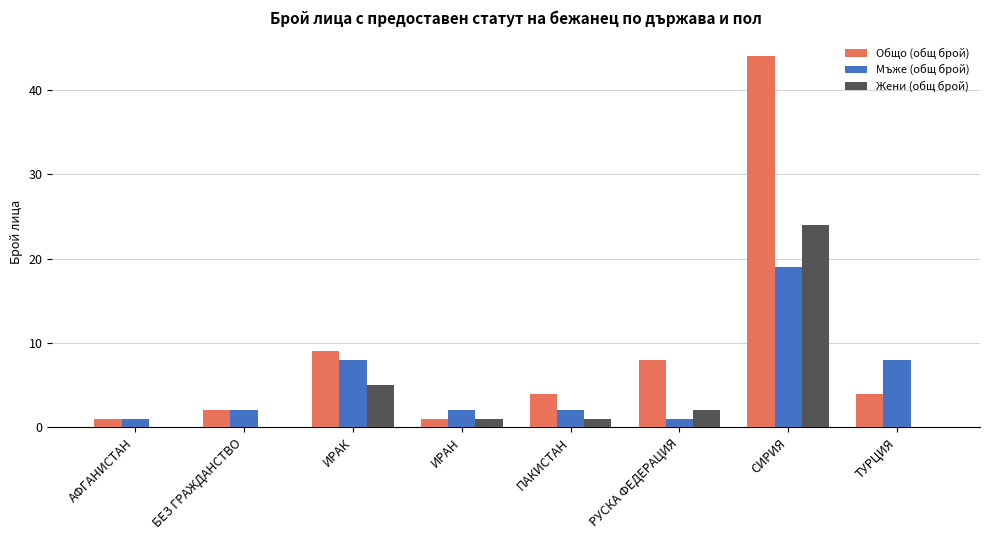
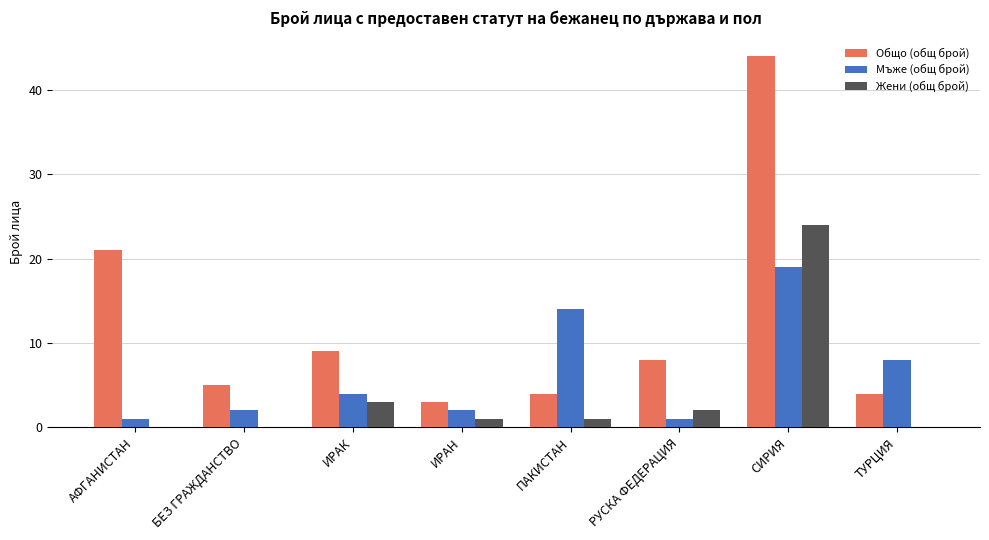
Общо (общ брой), АФГАНИСТАН: 1 -> 21
Общо (общ брой), БЕЗ ГРАЖДАНСТВО: 2 -> 5
Мъже (общ брой), ИРАК: 8 -> 4
Жени (общ брой), ИРАК: 5 -> 3
Общо (общ брой), ИРАН: 1 -> 3
Мъже (общ брой), ПАКИСТАН: 2 -> 14
